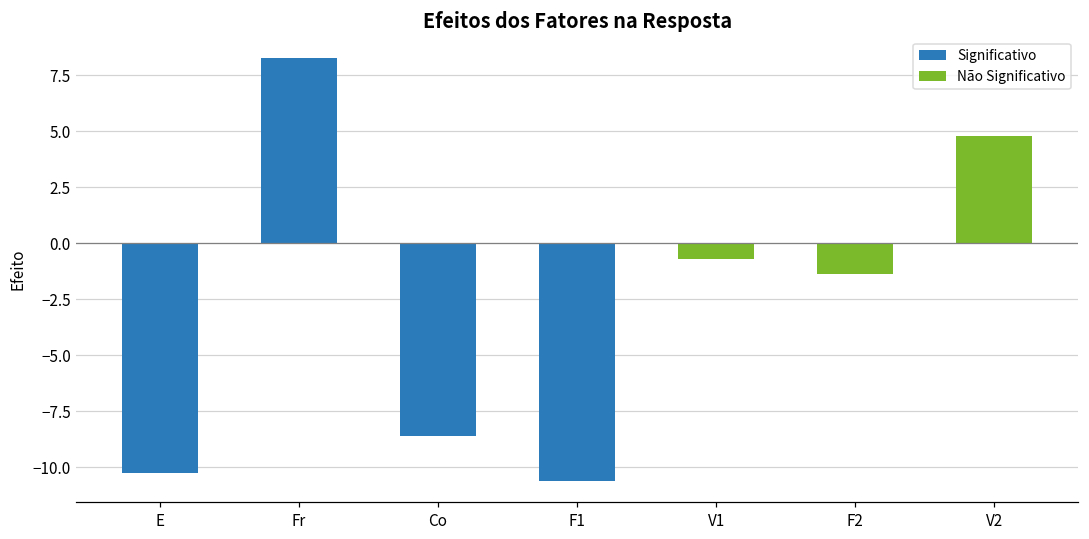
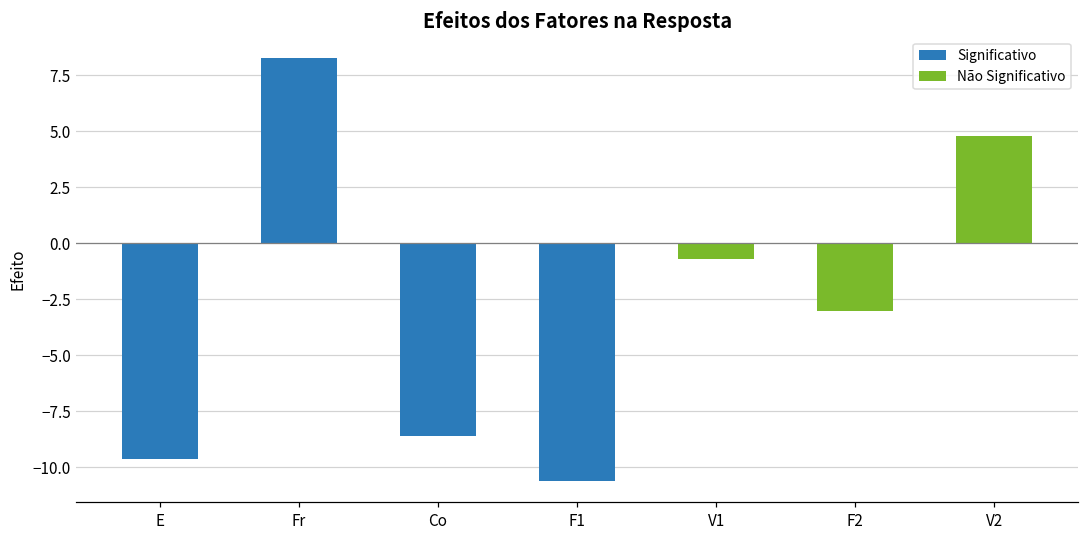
E: -10.3 -> -9.6
F2: -1.4 -> -3.0
